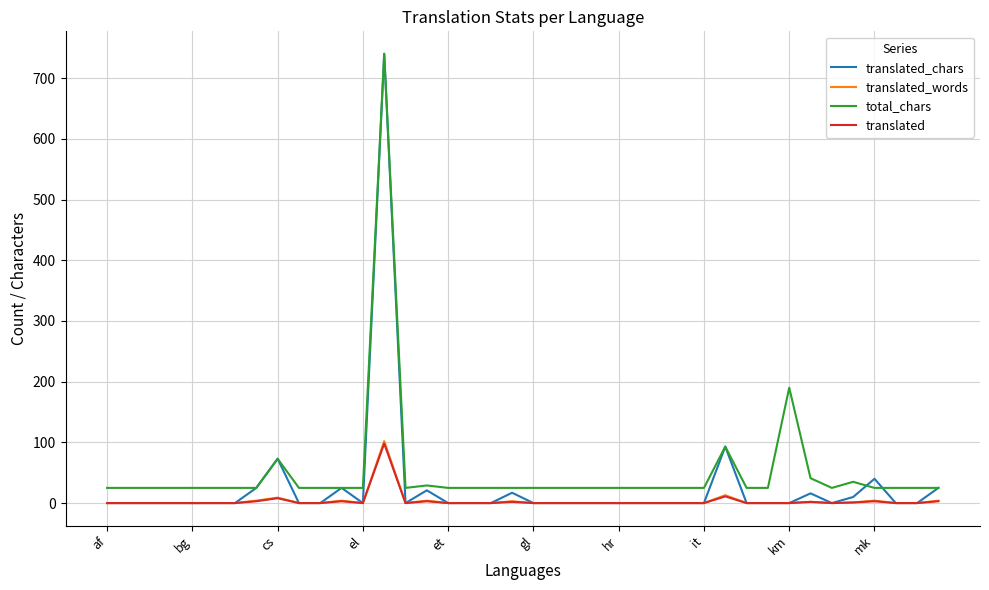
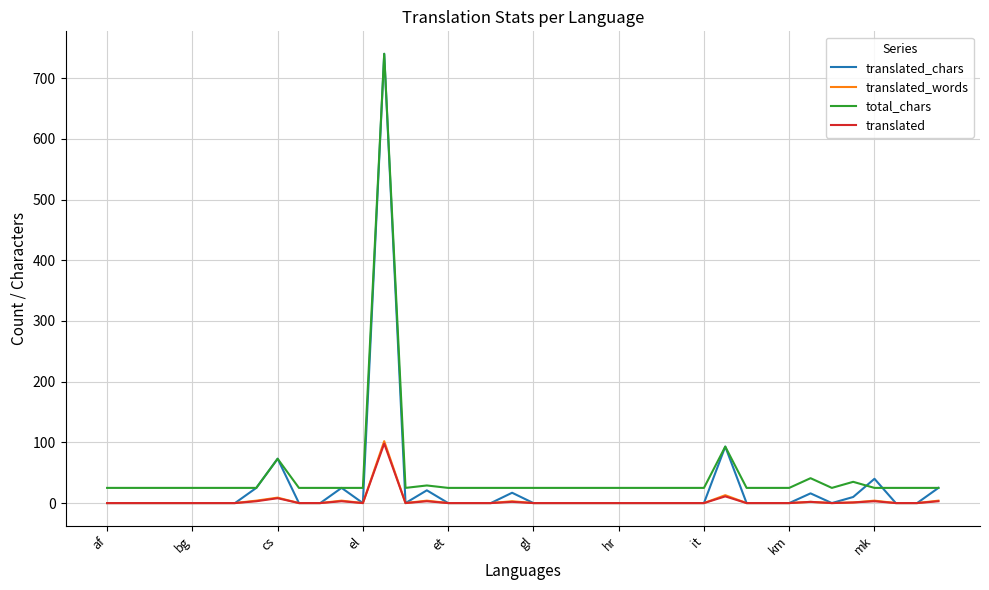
total_chars, km: 190 -> 30
